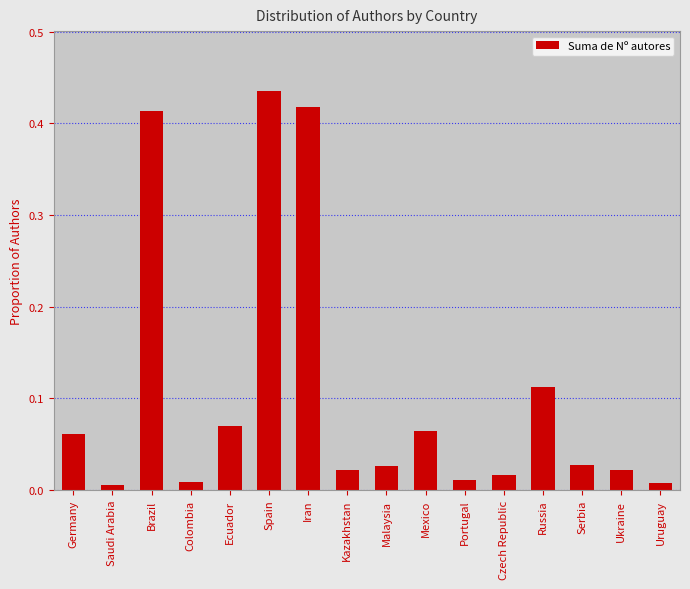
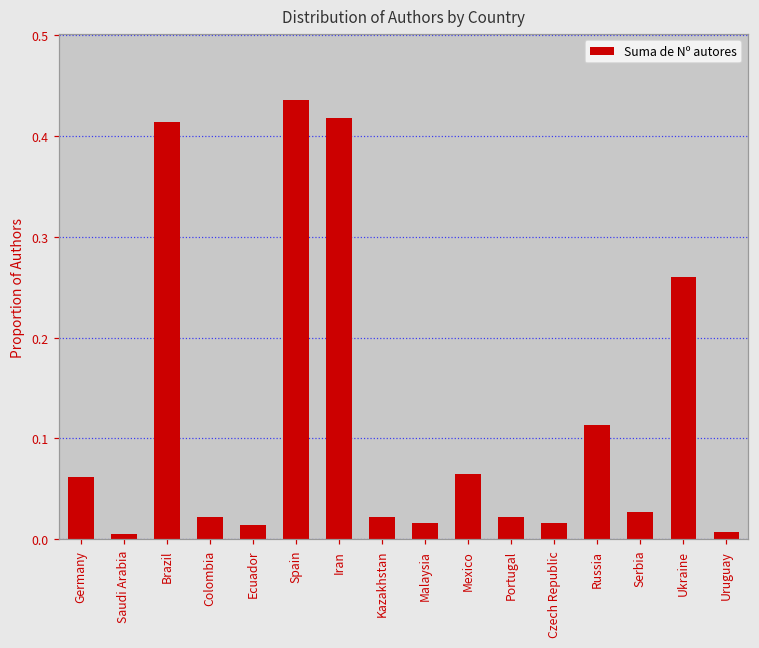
Colombia: 0.01 -> 0.02
Ecuador: 0.07 -> 0.01
Malaysia: 0.03 -> 0.02
Portugal: 0.01 -> 0.02
Ukraine: 0.02 -> 0.26
